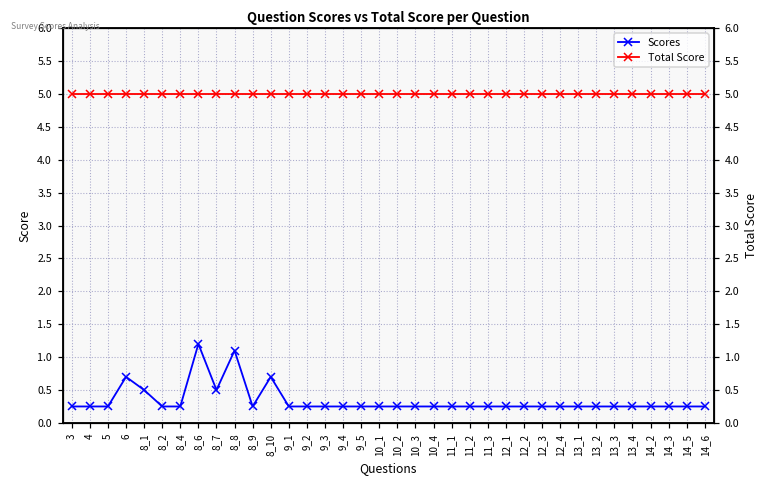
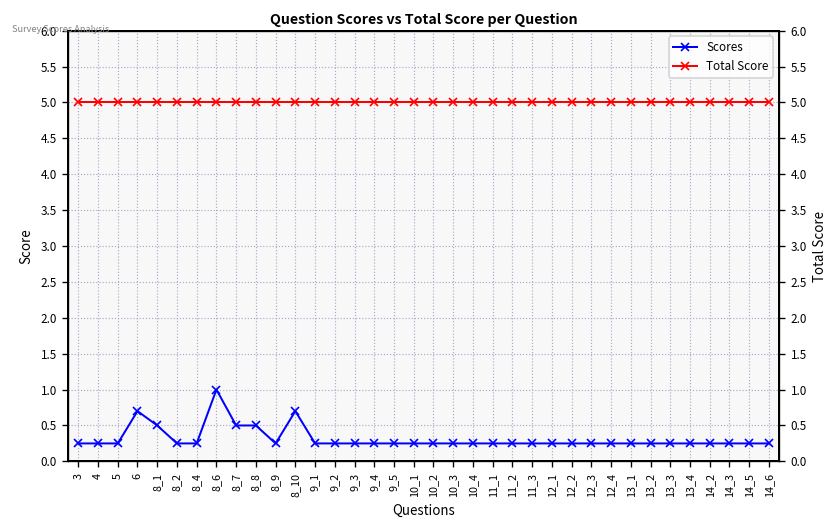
Scores, 8_6: 1.2 -> 1.0
Scores, 8_8: 1.1 -> 0.5
